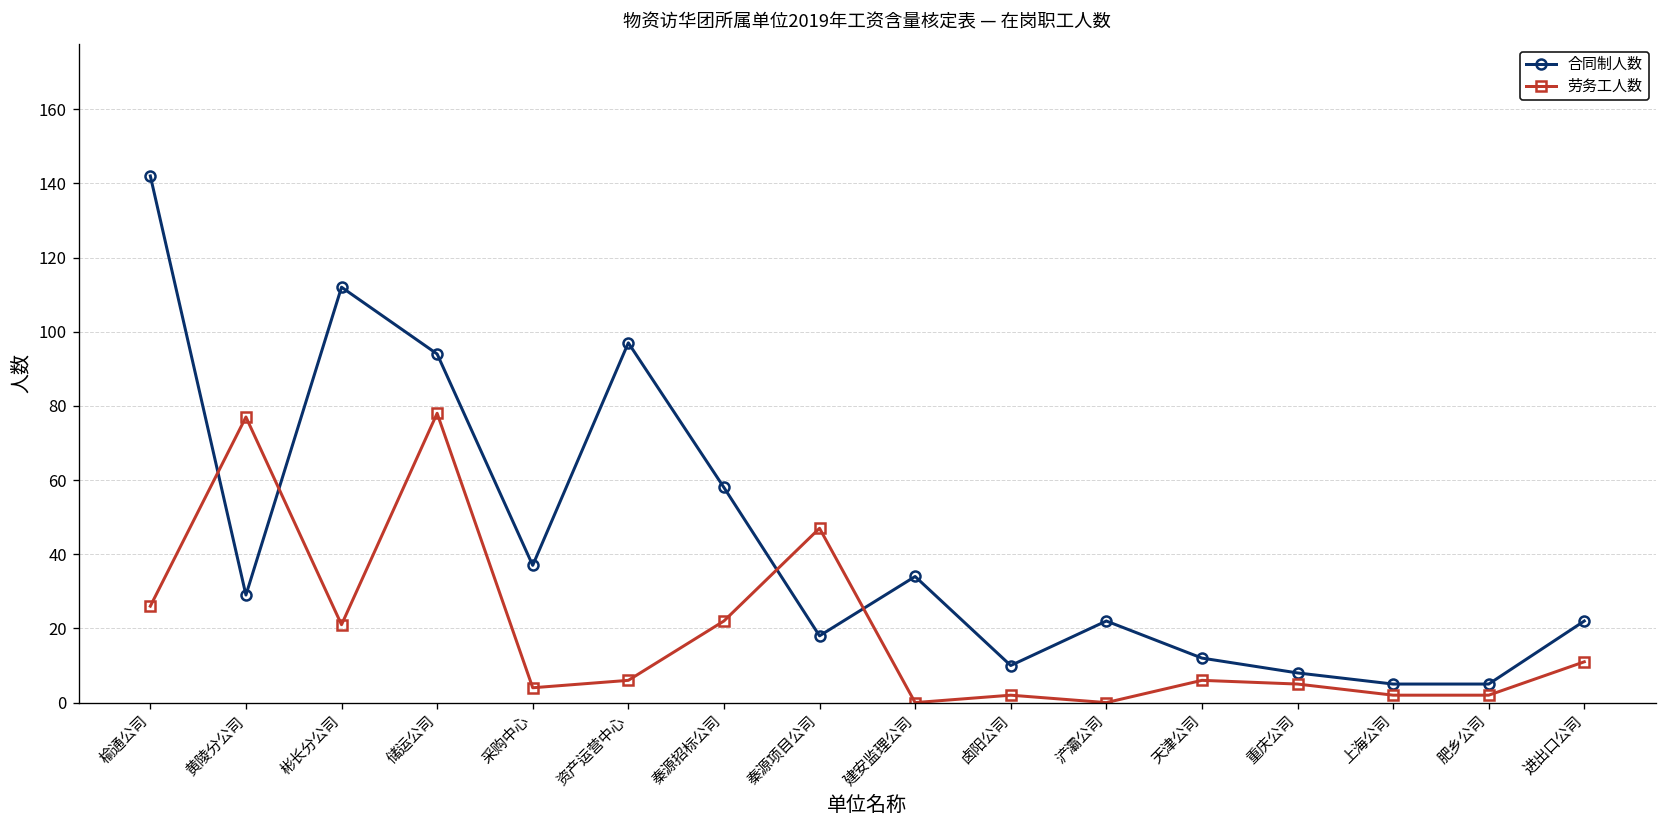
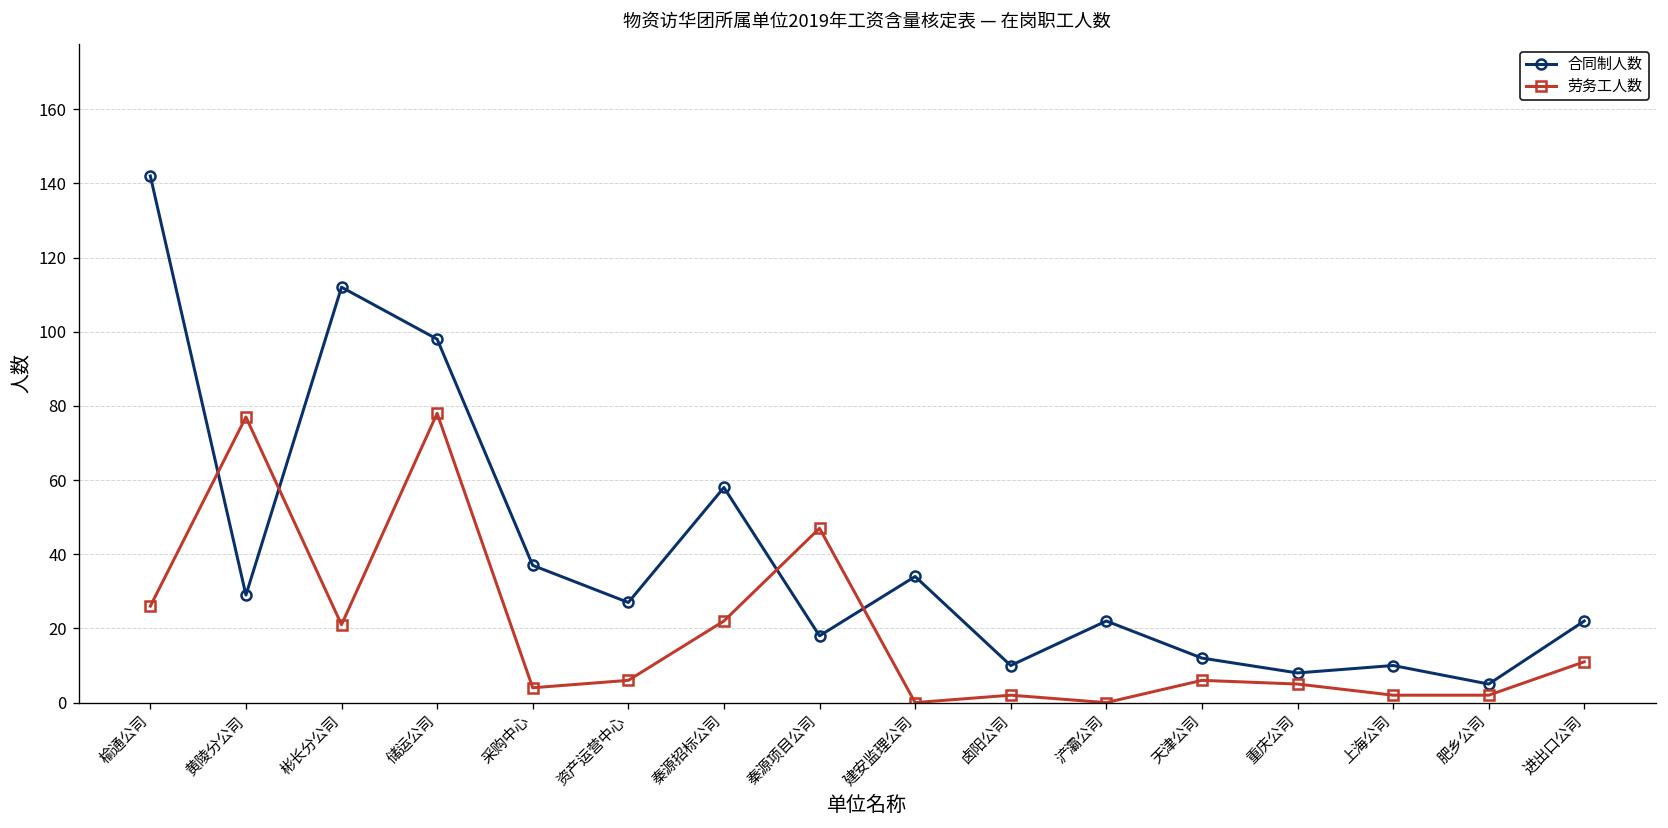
合同制人数, 储运公司: 94 -> 98
合同制人数, 资产运营中心: 97 -> 27
合同制人数, 上海公司: 5 -> 10
